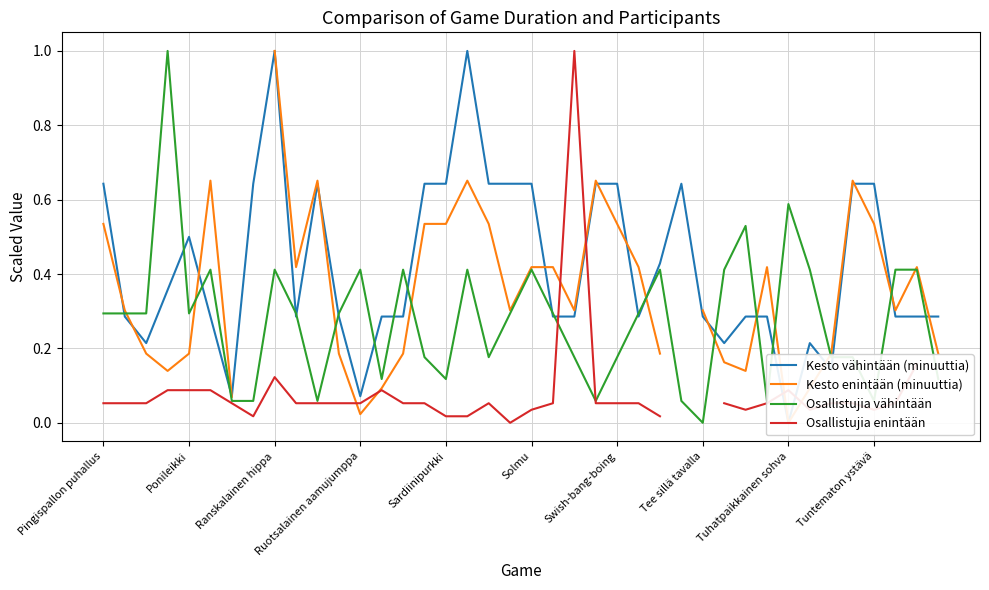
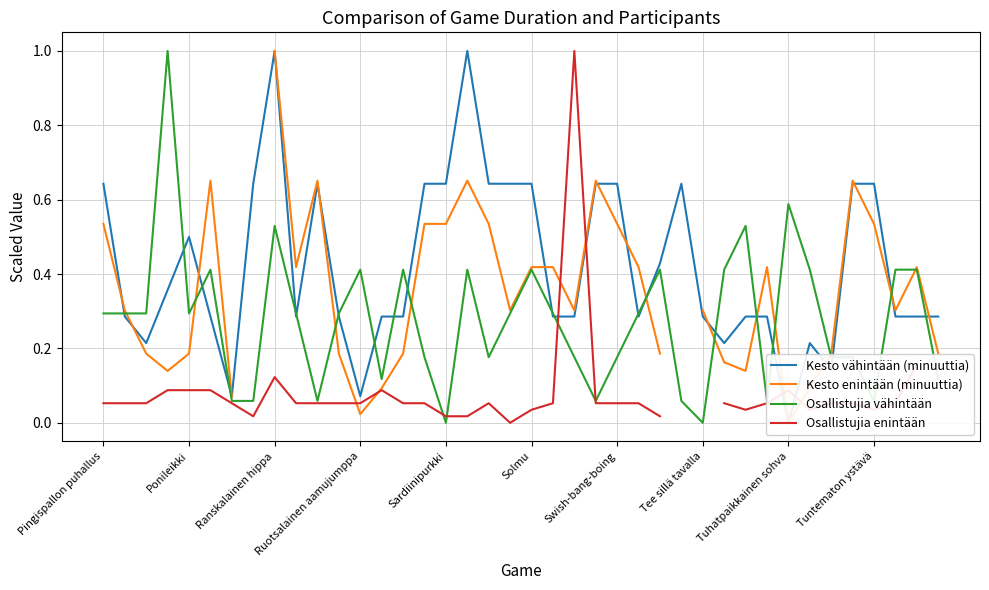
Osallistujia vähintään, Ranskalainen hippa: 0.41 -> 0.53
Osallistujia vähintään, Sardiinipurkki: 0.12 -> 0.00
